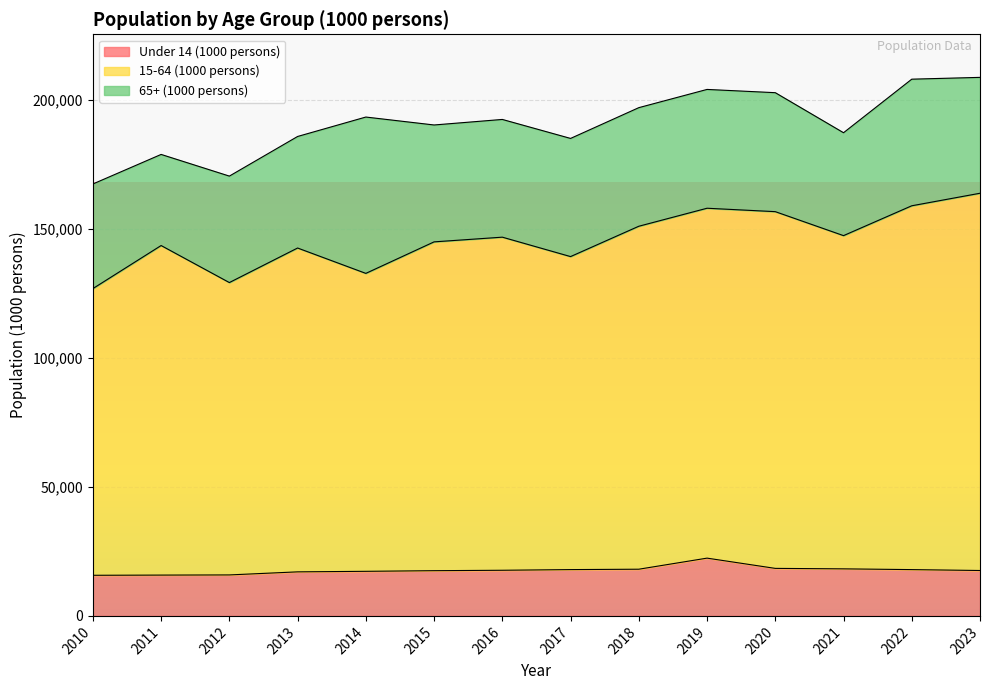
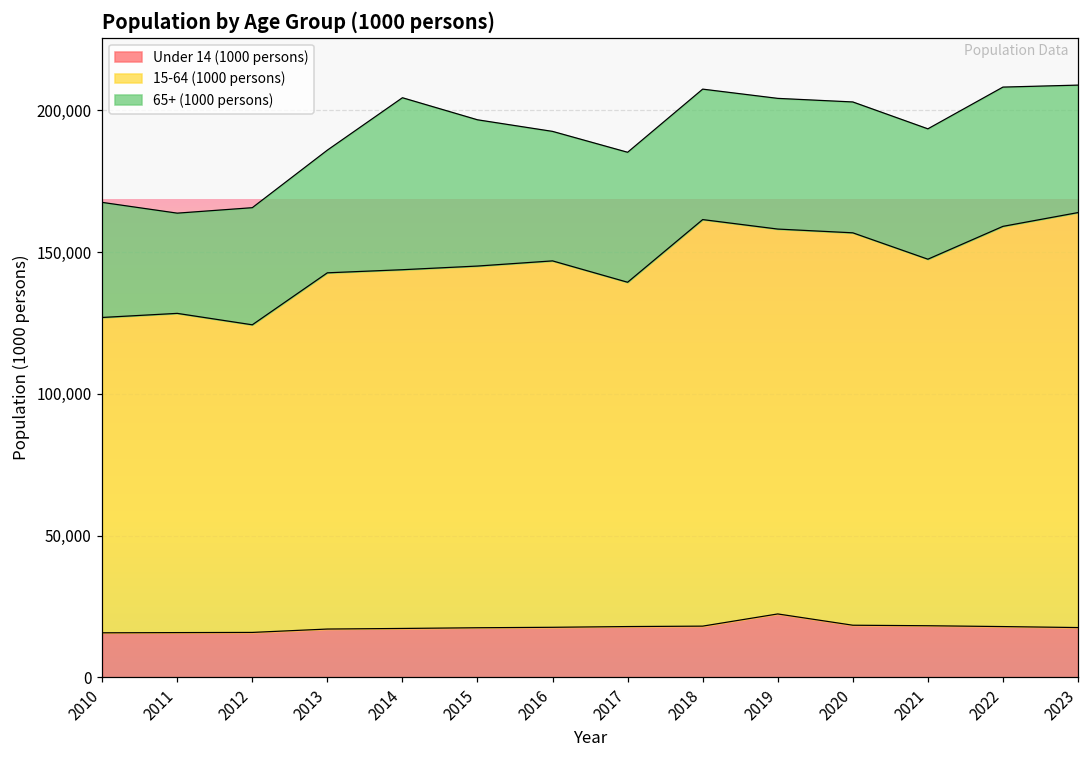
15-64 (1000 persons), 2011: 128,000 -> 113,000
15-64 (1000 persons), 2012: 113,000 -> 108,000
15-64 (1000 persons), 2014: 116,000 -> 126,000
65+ (1000 persons), 2015: 45,000 -> 52,000
15-64 (1000 persons), 2018: 133,000 -> 143,000
65+ (1000 persons), 2021: 40,000 -> 46,000
